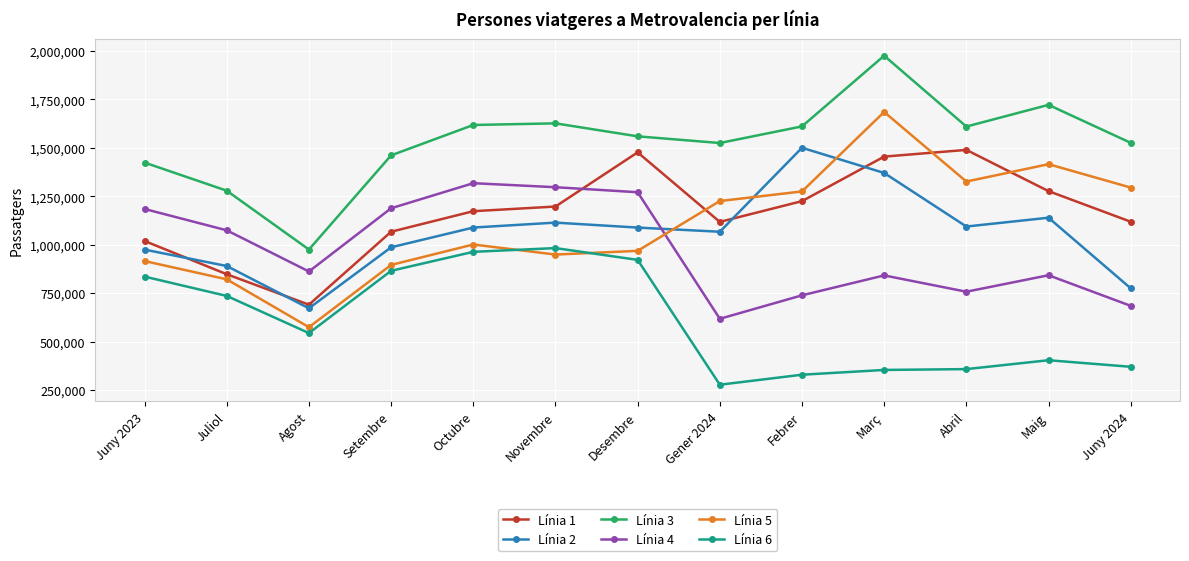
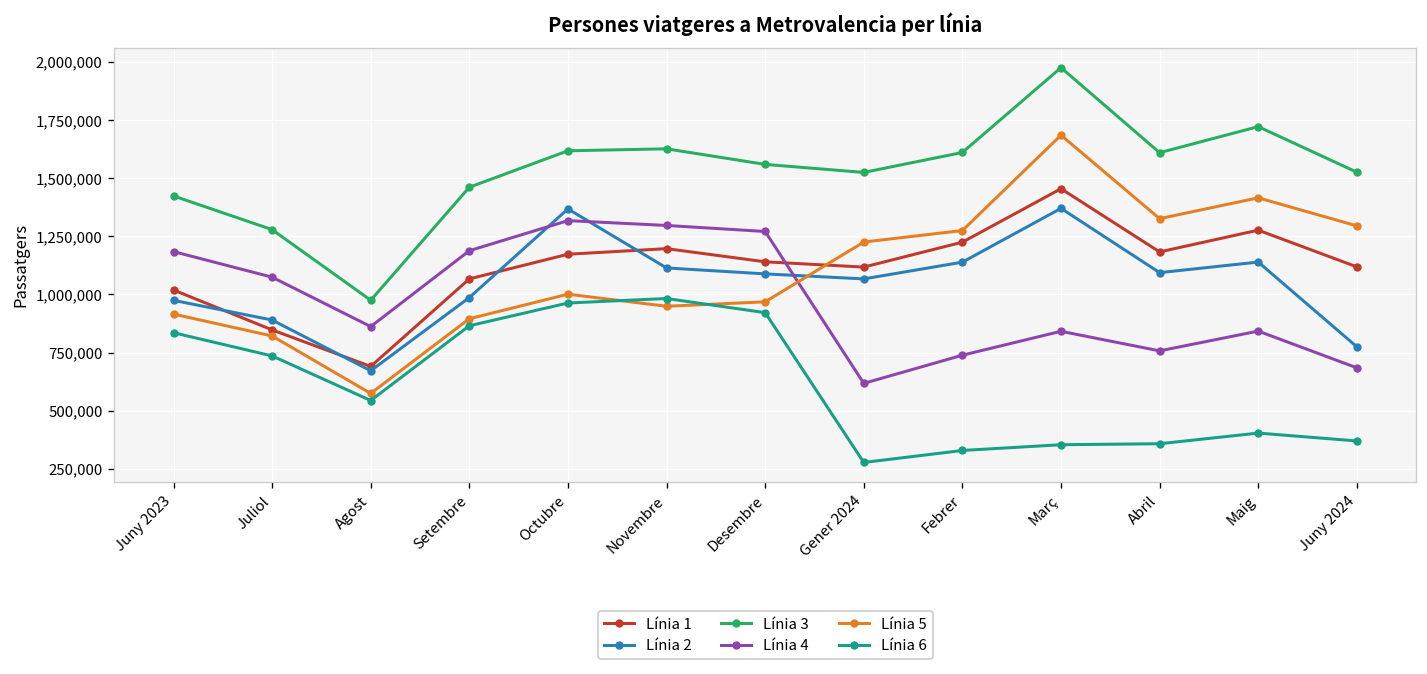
Línia 2, Octubre: 1,090,000 -> 1,370,000
Línia 1, Desembre: 1,480,000 -> 1,140,000
Línia 2, Febrer: 1,500,000 -> 1,140,000
Línia 1, Abril: 1,490,000 -> 1,180,000
